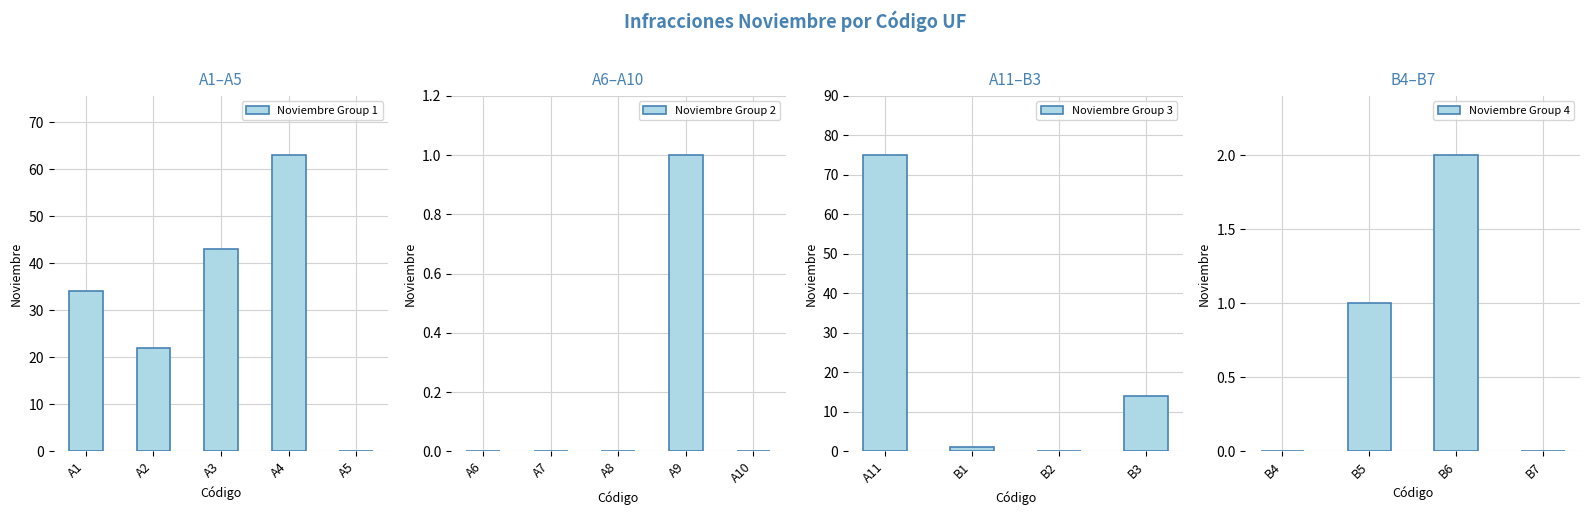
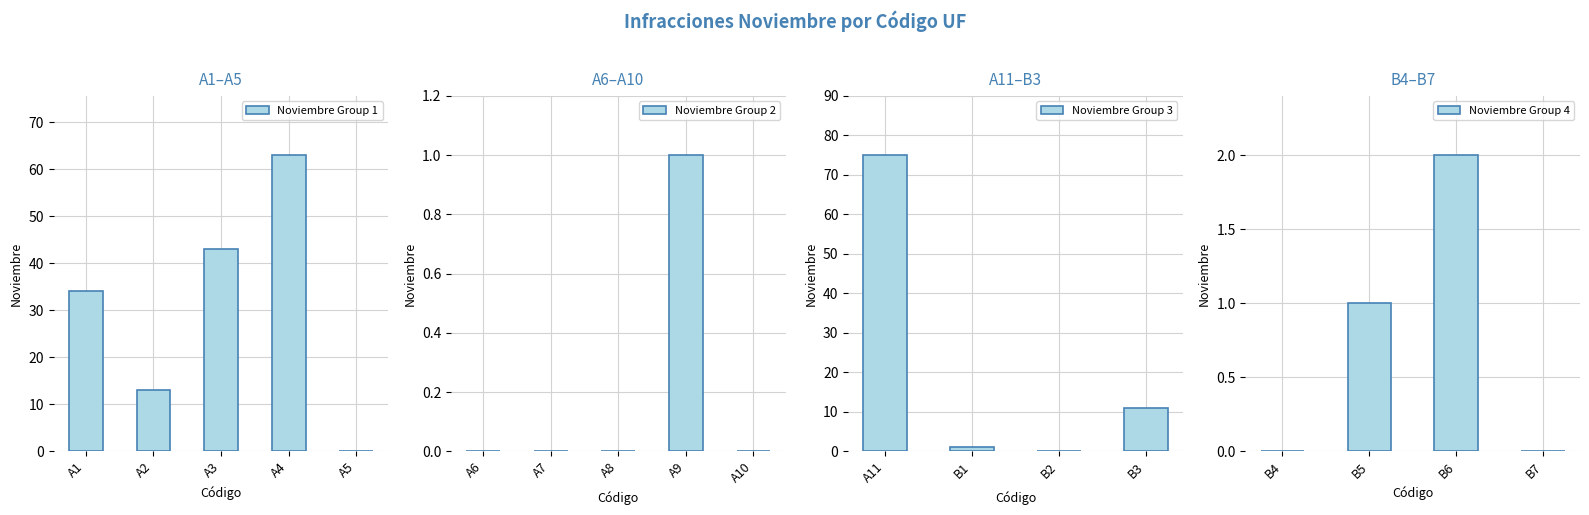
A1–A5, A2: 22 -> 13
A11–B3, B3: 14 -> 11
